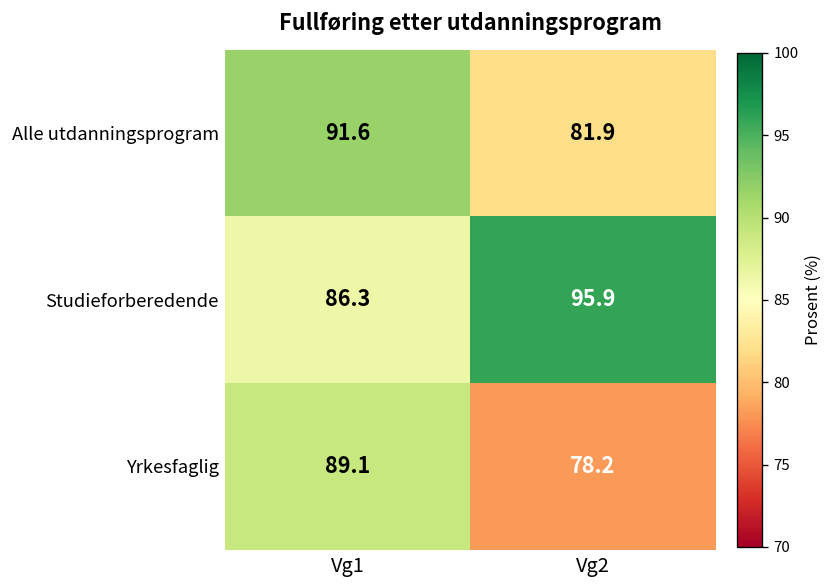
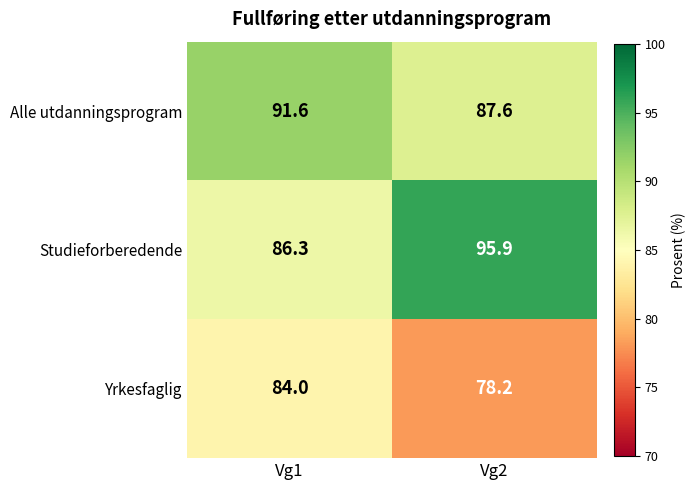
Alle utdanningsprogram, Vg2: 81.9 -> 87.6
Yrkesfaglig, Vg1: 89.1 -> 84.0
